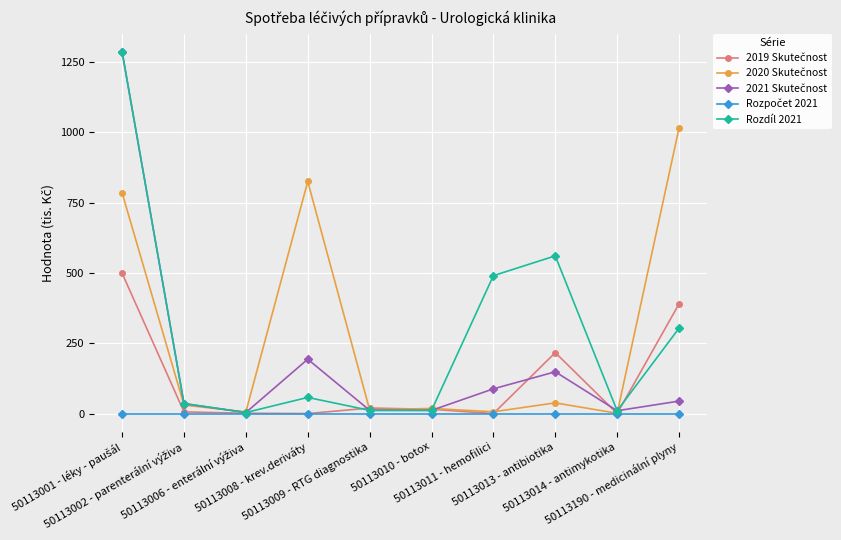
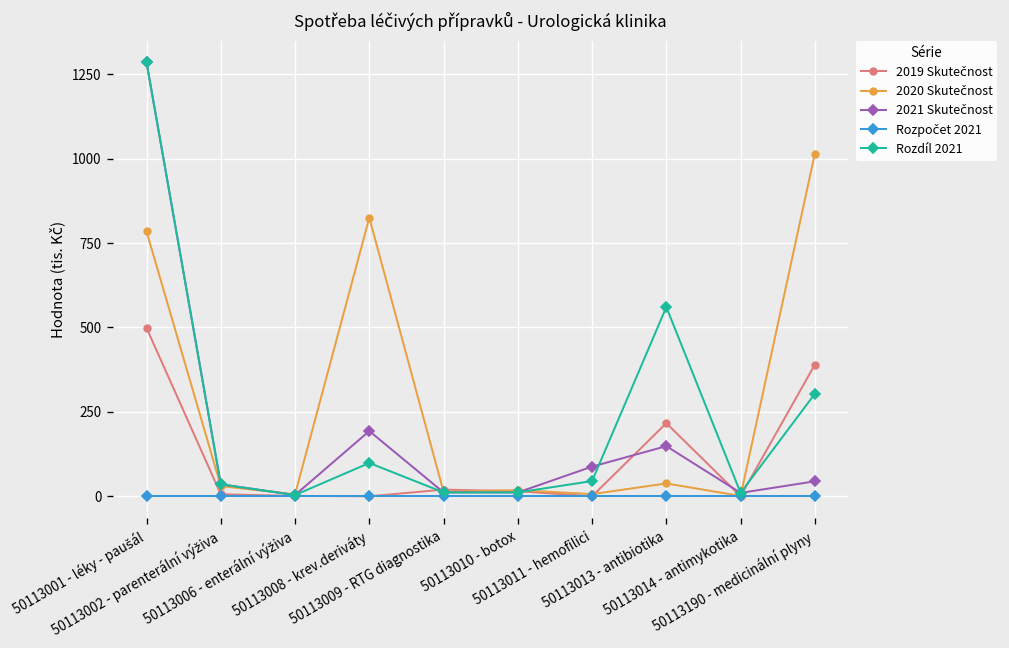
Rozdíl 2021, 50113008 - krev.deriváty: 60 -> 100
Rozdíl 2021, 50113011 - hemofilici: 490 -> 50
